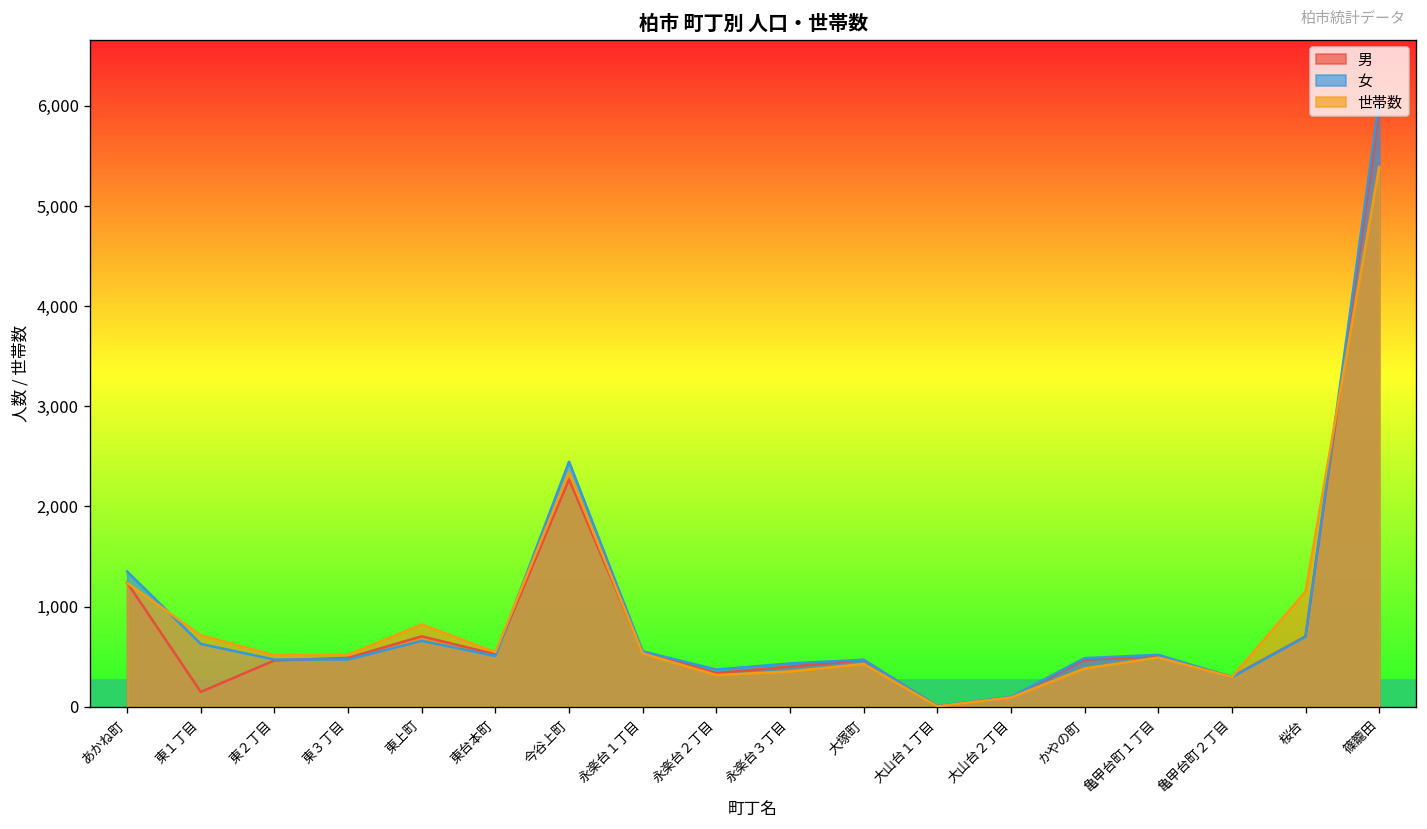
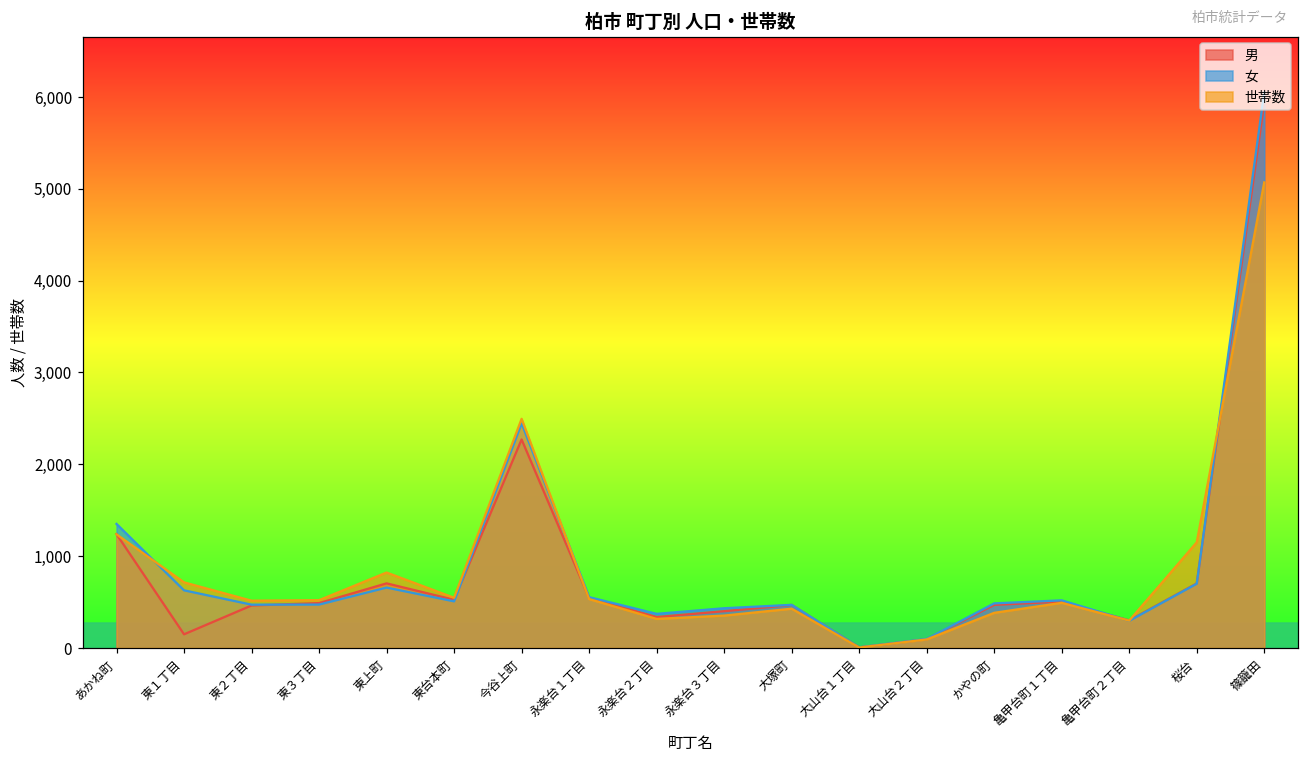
世帯数, 今谷上町: 2,300 -> 2,500
世帯数, 篠籠田: 5,400 -> 5,100
